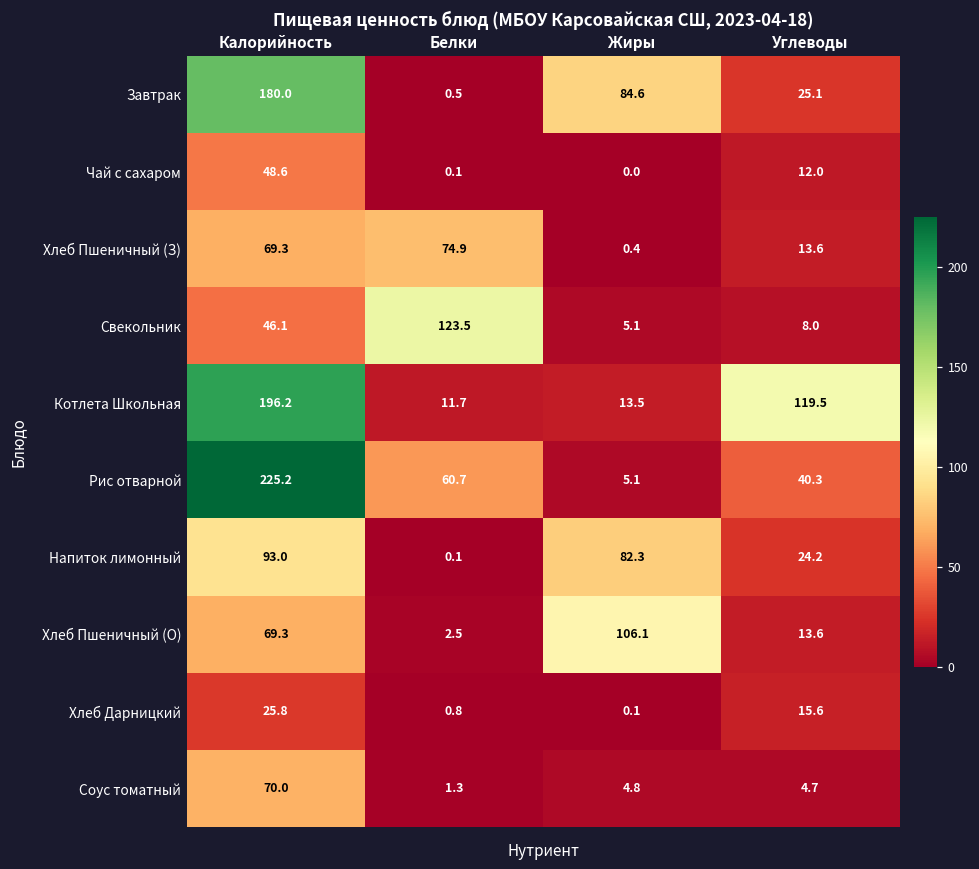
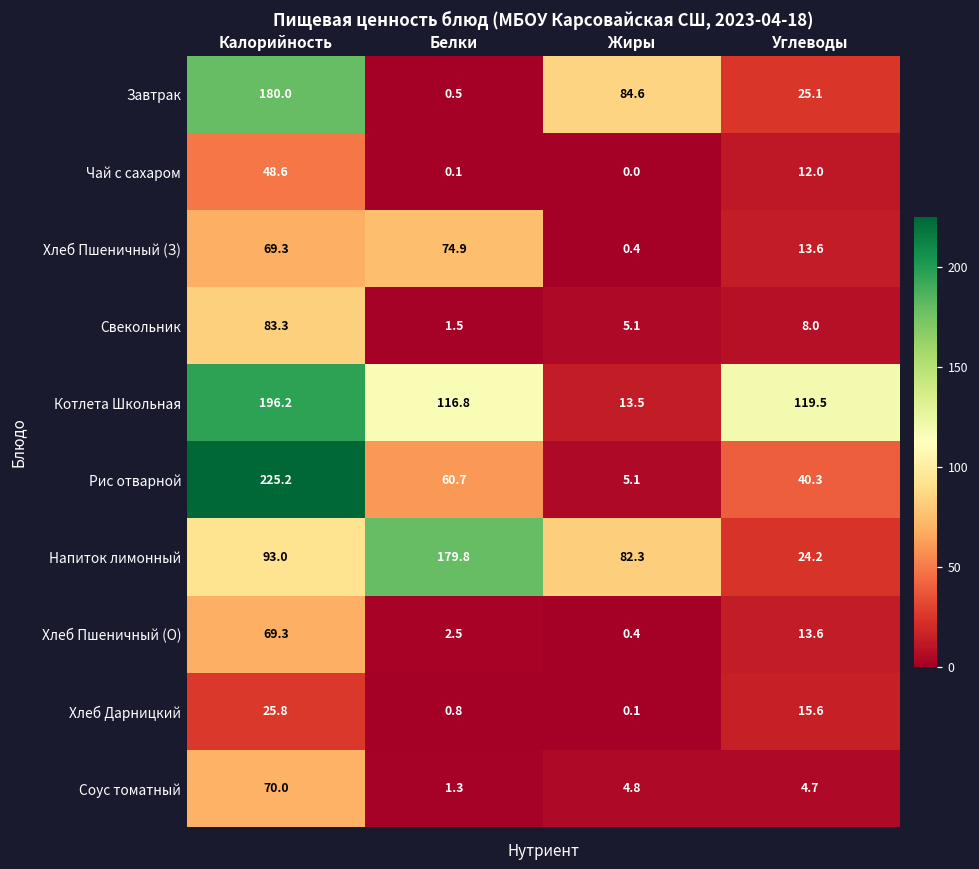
Свекольник, Калорийность: 46.1 -> 83.3
Свекольник, Белки: 123.5 -> 1.5
Котлета Школьная, Белки: 11.7 -> 116.8
Напиток лимонный, Белки: 0.1 -> 179.8
Хлеб Пшеничный (О), Жиры: 106.1 -> 0.4
